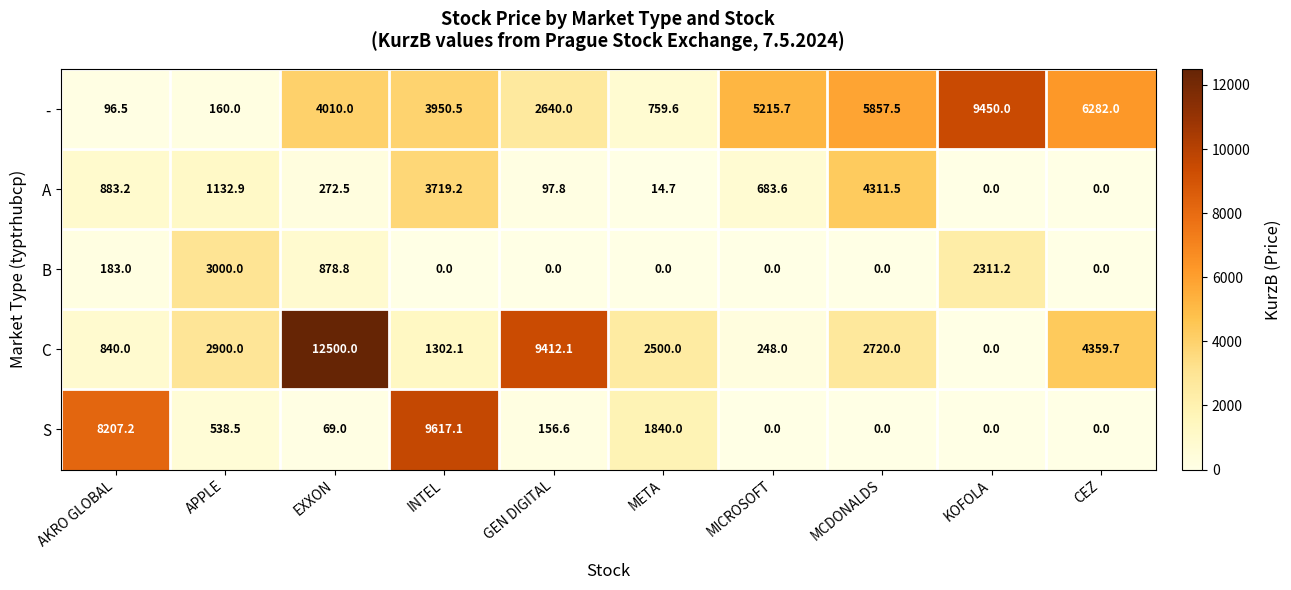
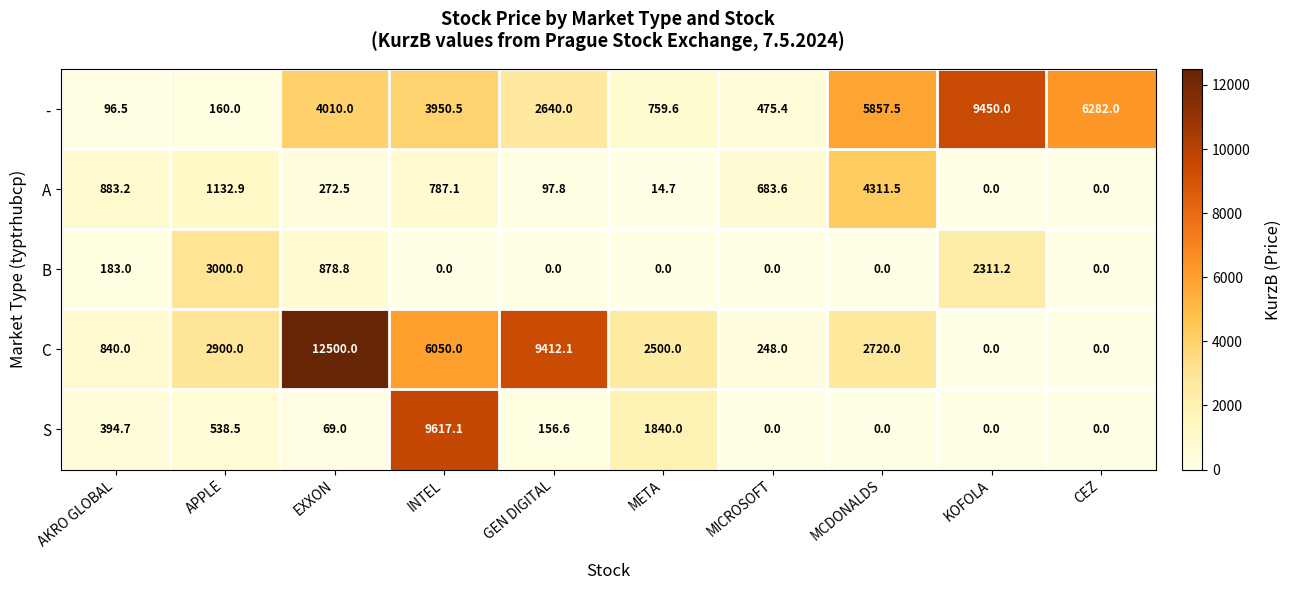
-, MICROSOFT: 5215.7 -> 475.4
A, INTEL: 3719.2 -> 787.1
C, INTEL: 1302.1 -> 6050.0
C, CEZ: 4359.7 -> 0.0
S, AKRO GLOBAL: 8207.2 -> 394.7
